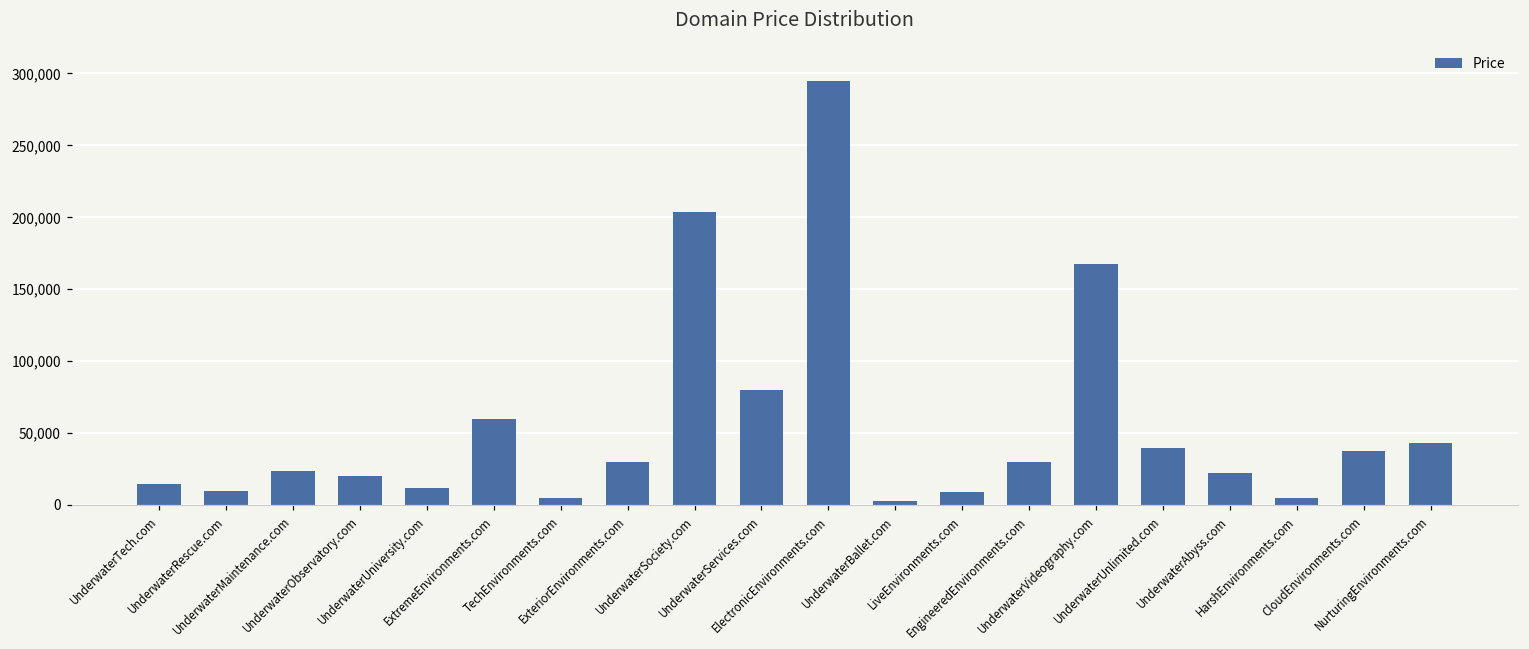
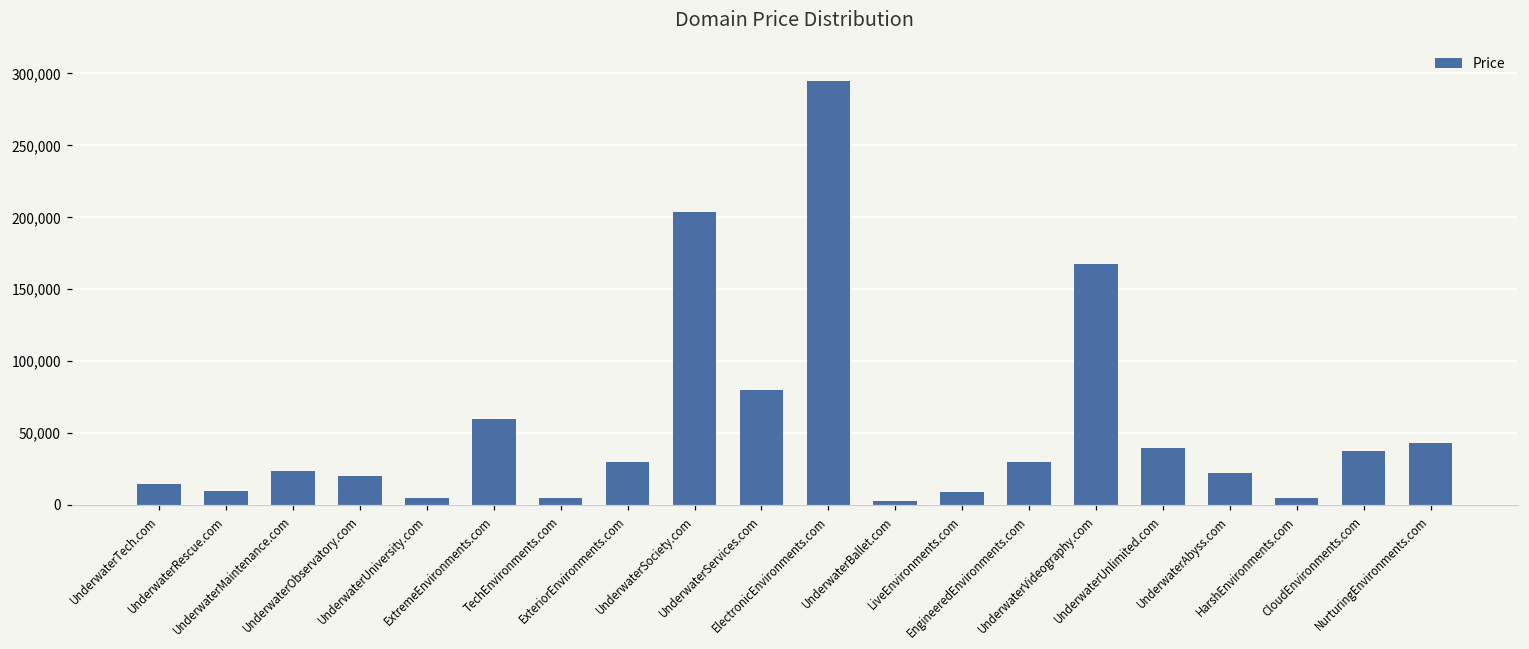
UnderwaterUniversity.com: 12,000 -> 5,000
